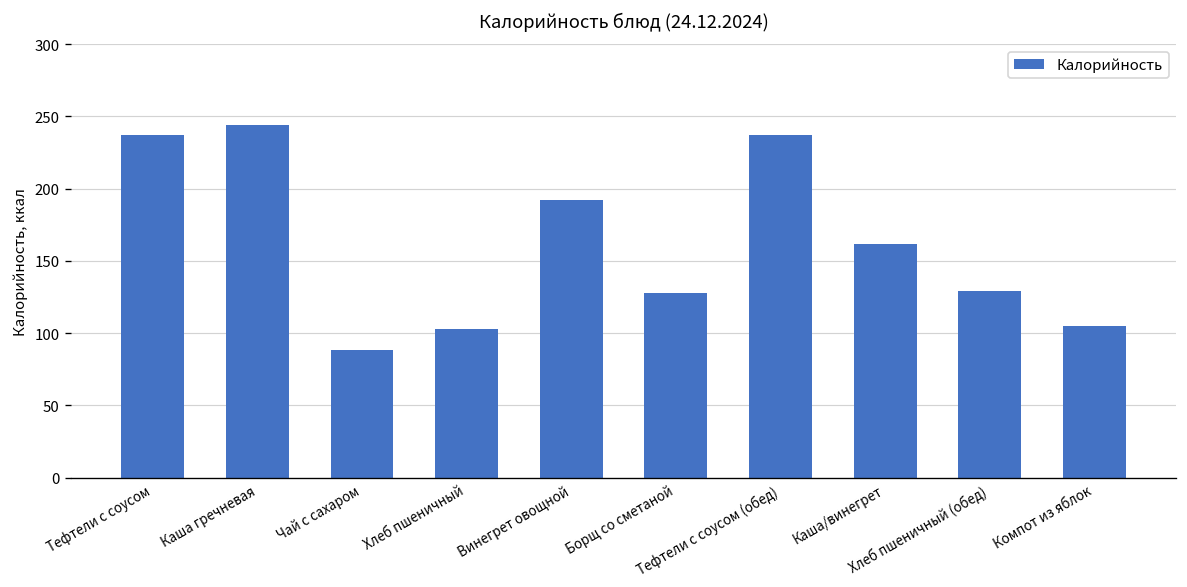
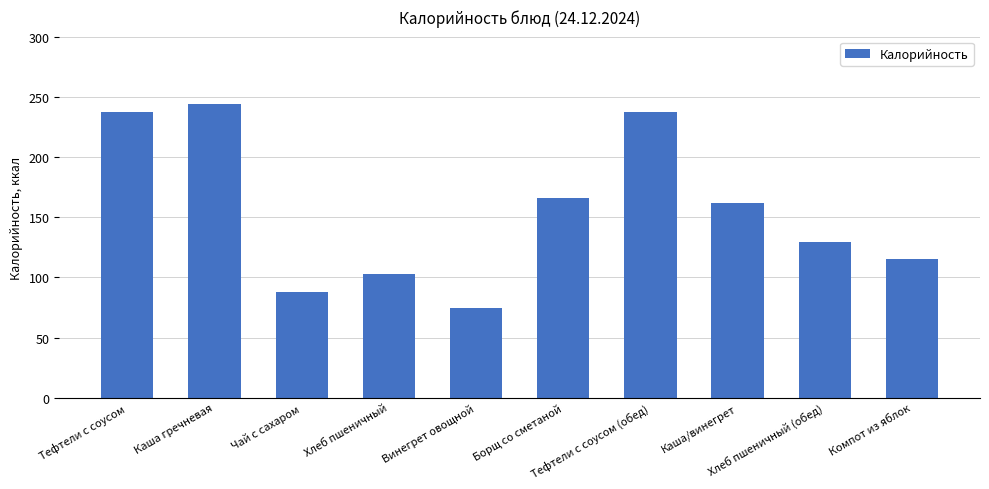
Винегрет овощной: 192 -> 75
Борщ со сметаной: 128 -> 166
Компот из яблок: 105 -> 115
